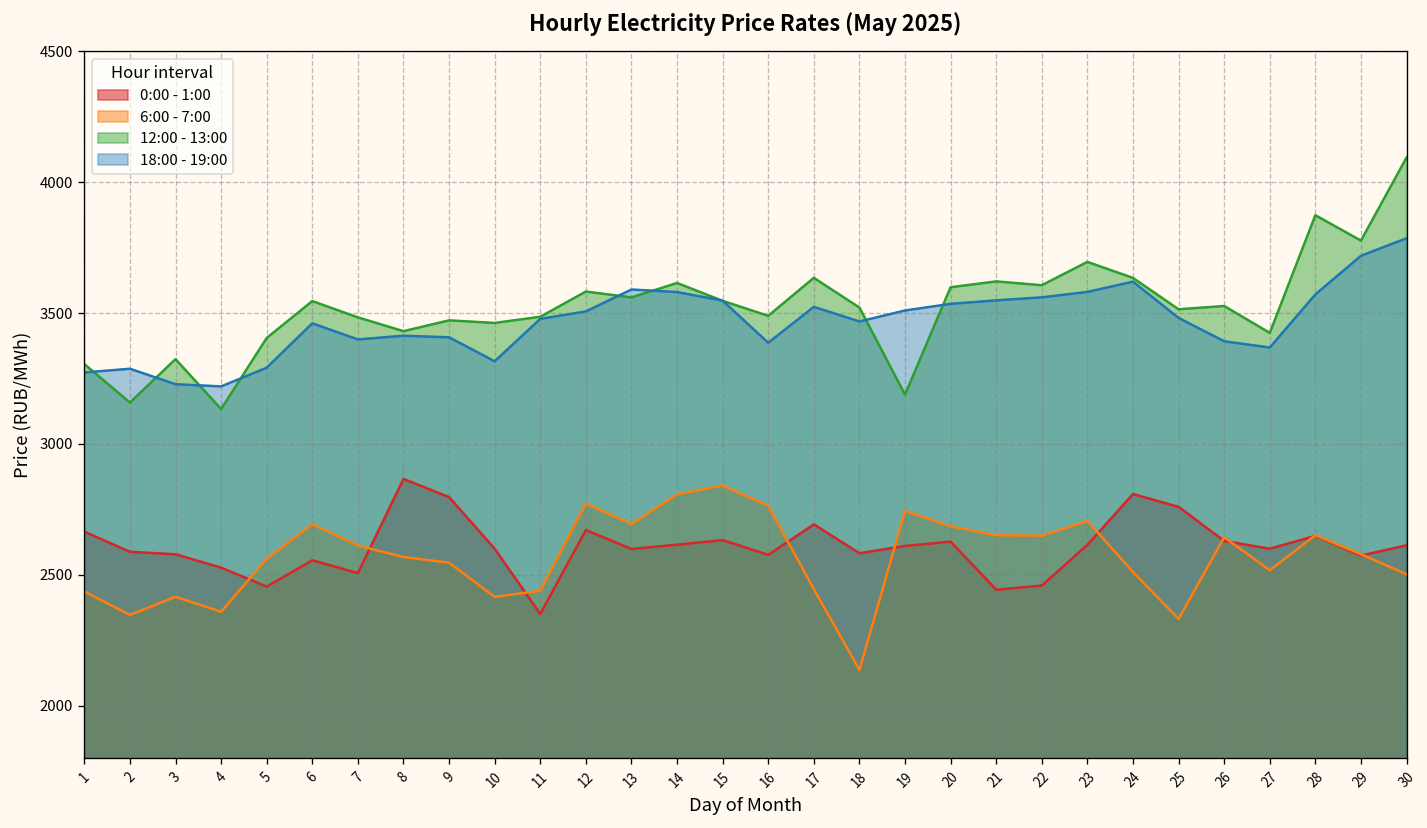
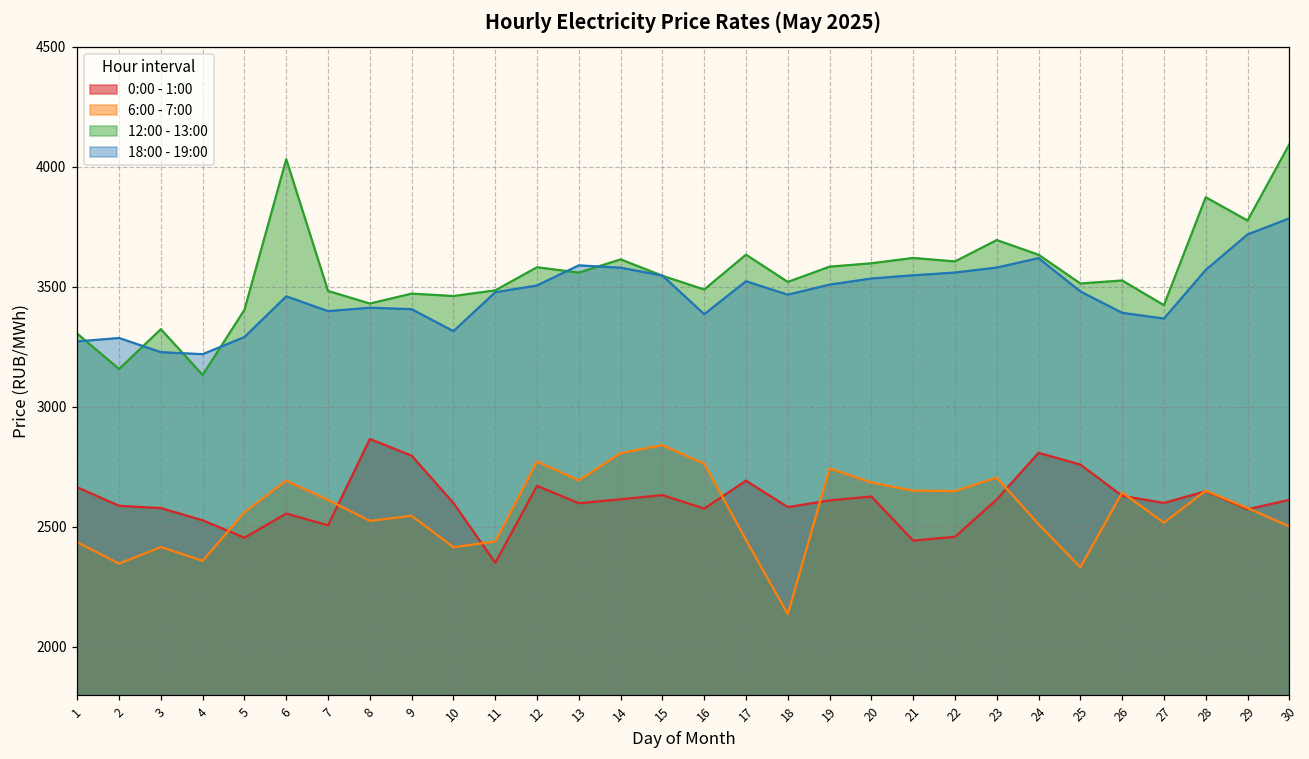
12:00 - 13:00, 6: 3550 -> 4030
6:00 - 7:00, 8: 2570 -> 2530
12:00 - 13:00, 19: 3190 -> 3580
